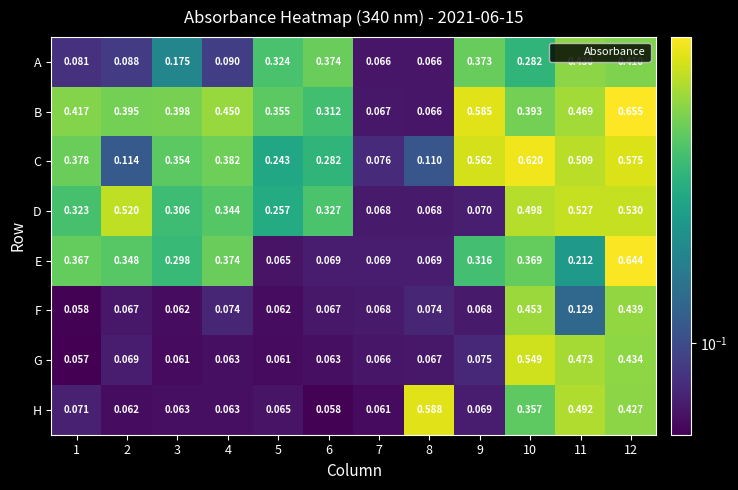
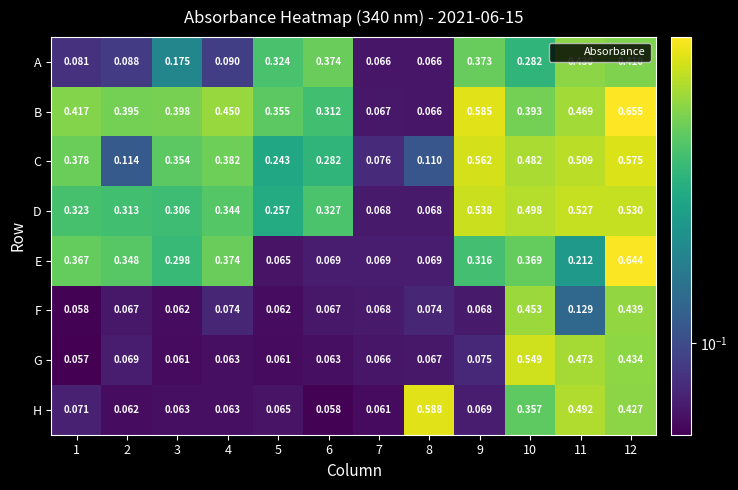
C, 10: 0.620 -> 0.482
D, 2: 0.520 -> 0.313
D, 9: 0.070 -> 0.538
